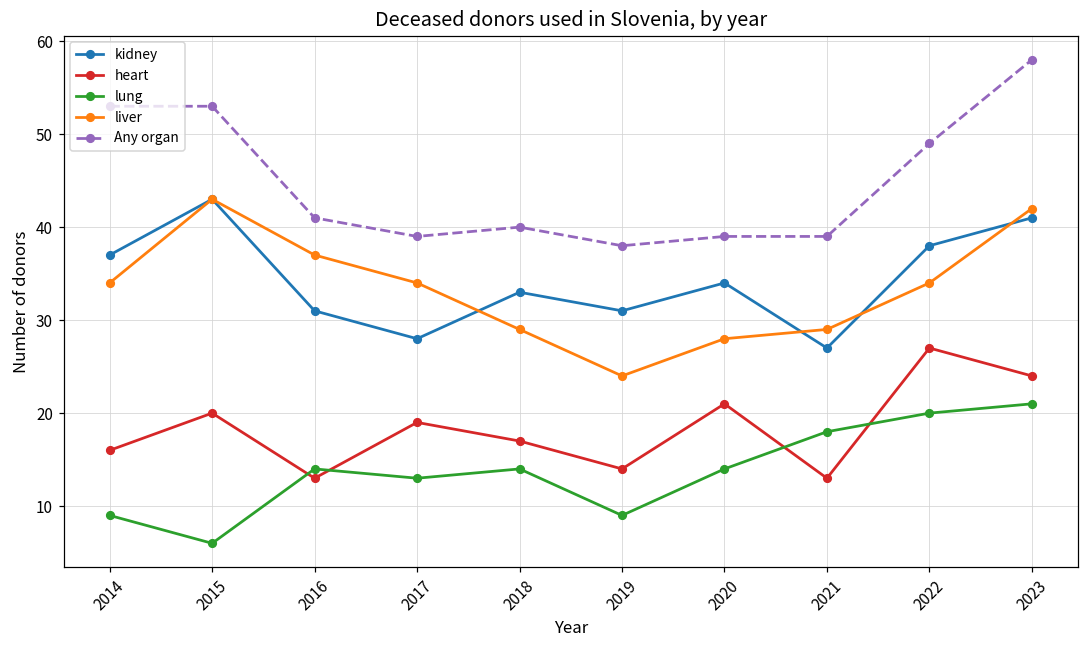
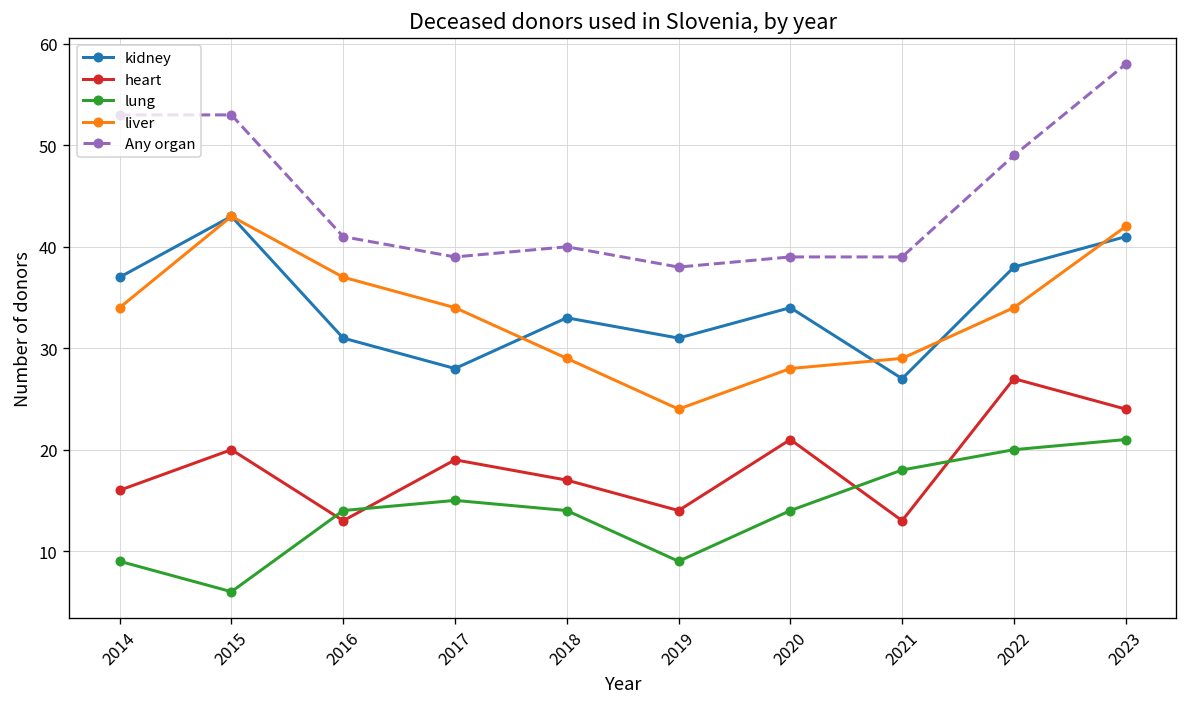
lung, 2017: 13 -> 15
